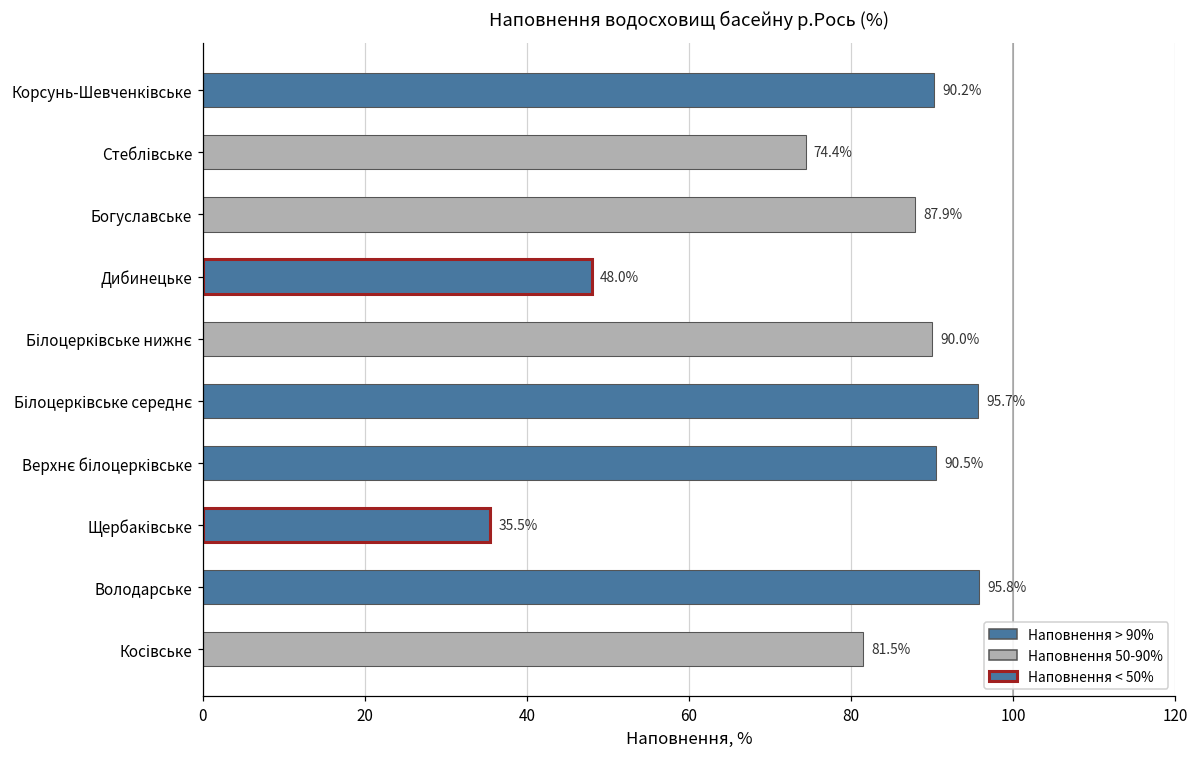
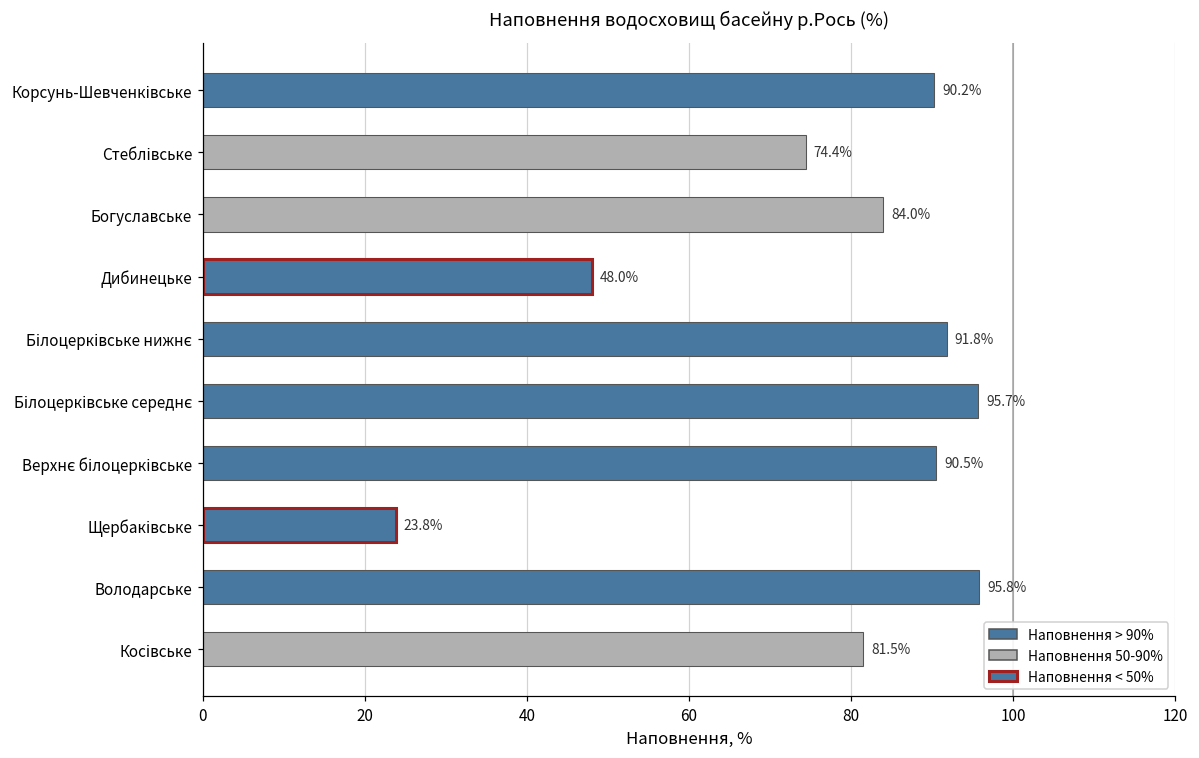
Богуславське: 87.9% -> 84.0%
Білоцерківське нижнє: 90.0% -> 91.8%
Щербаківське: 35.5% -> 23.8%
